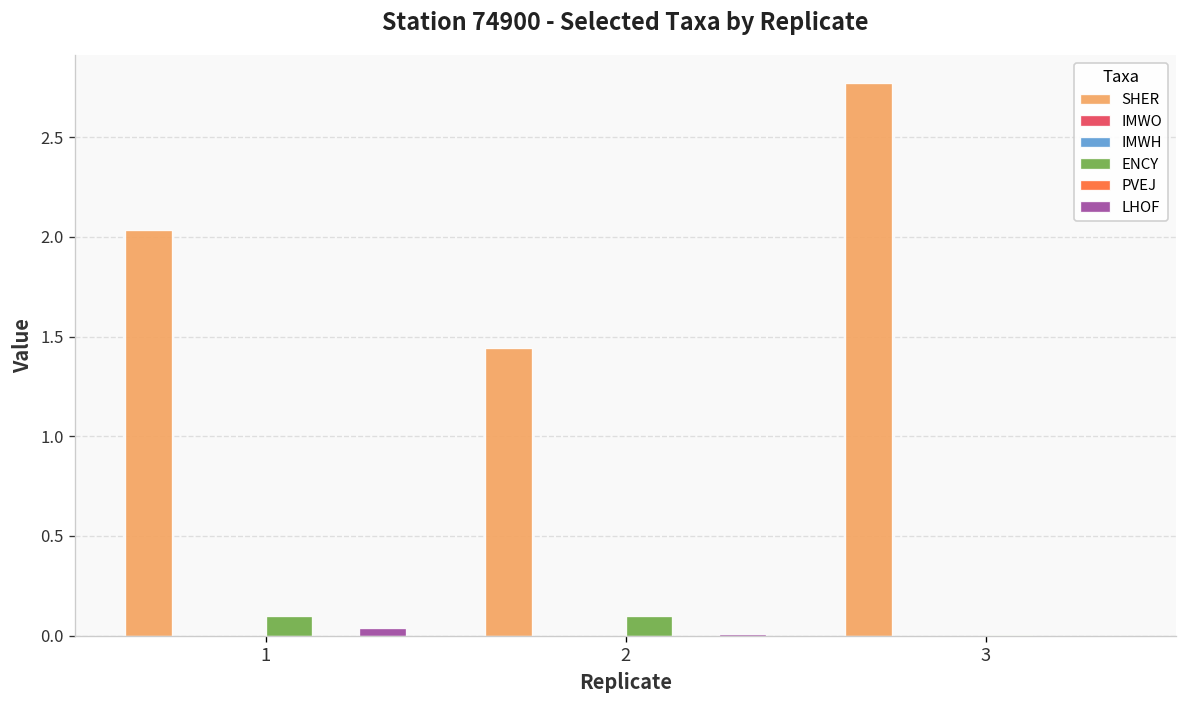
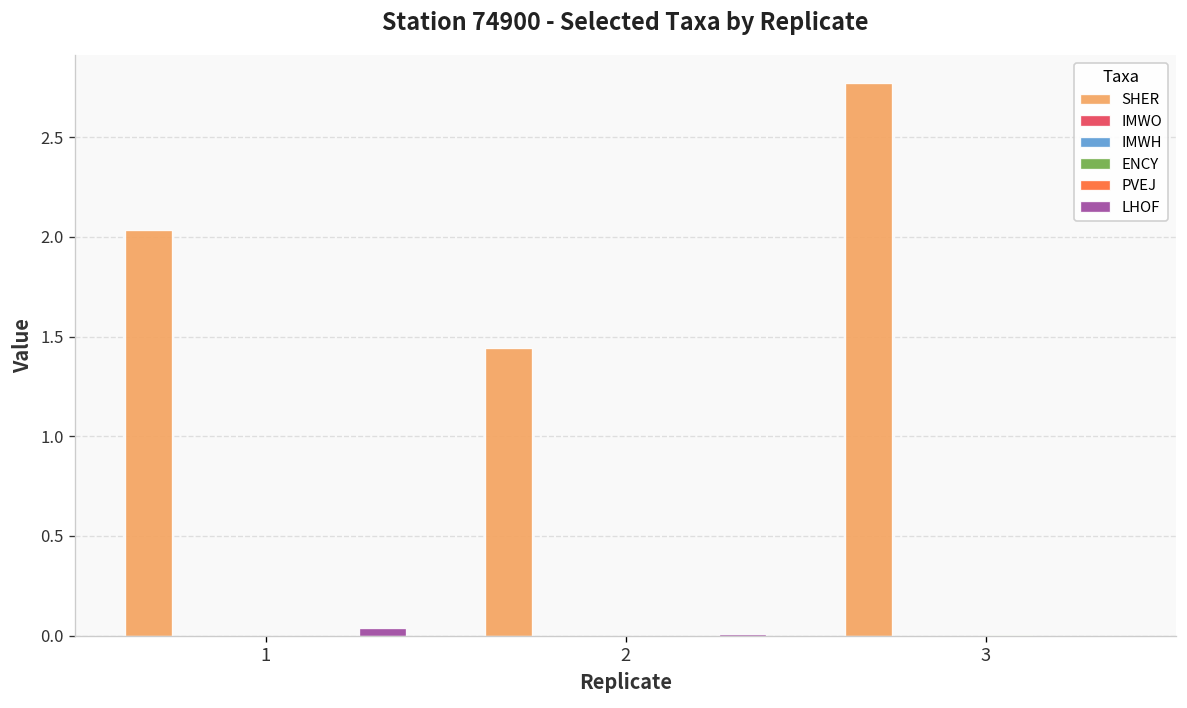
ENCY, 1: 0.1 -> 0.0
ENCY, 2: 0.1 -> 0.0
